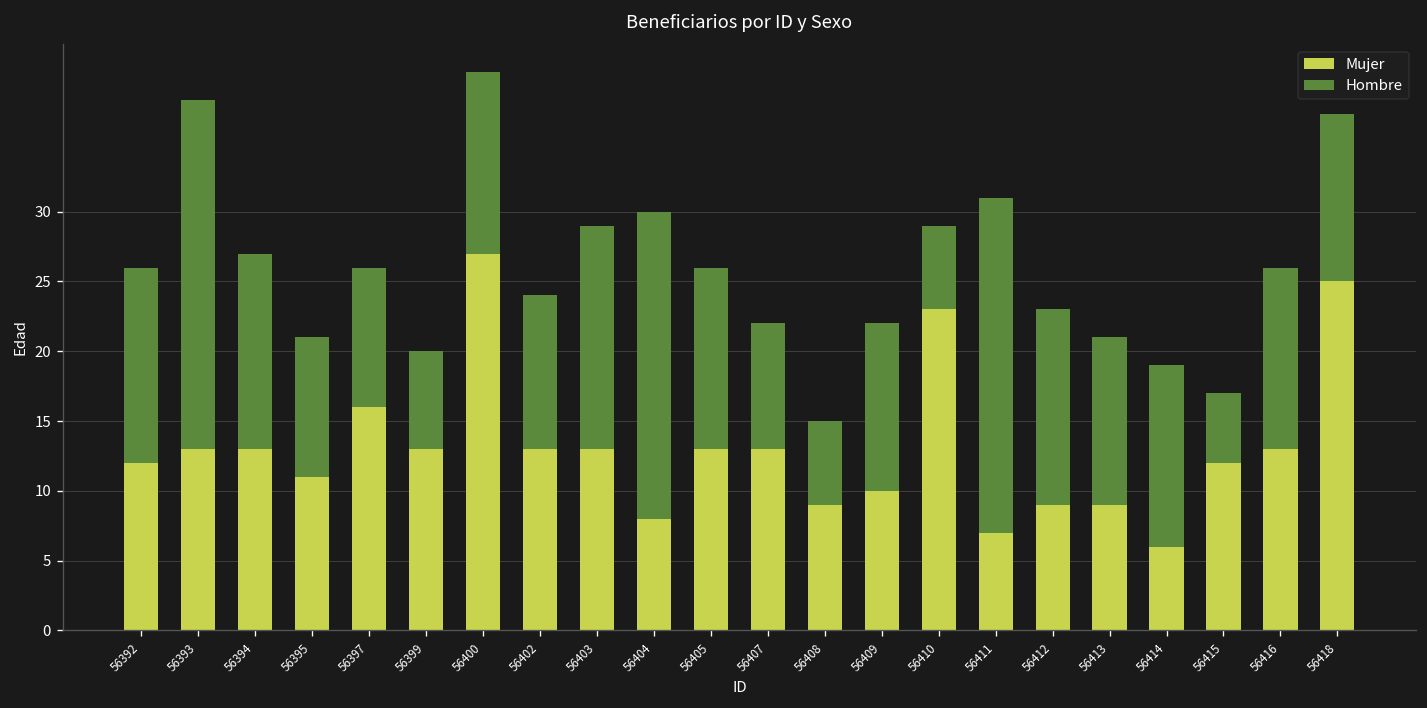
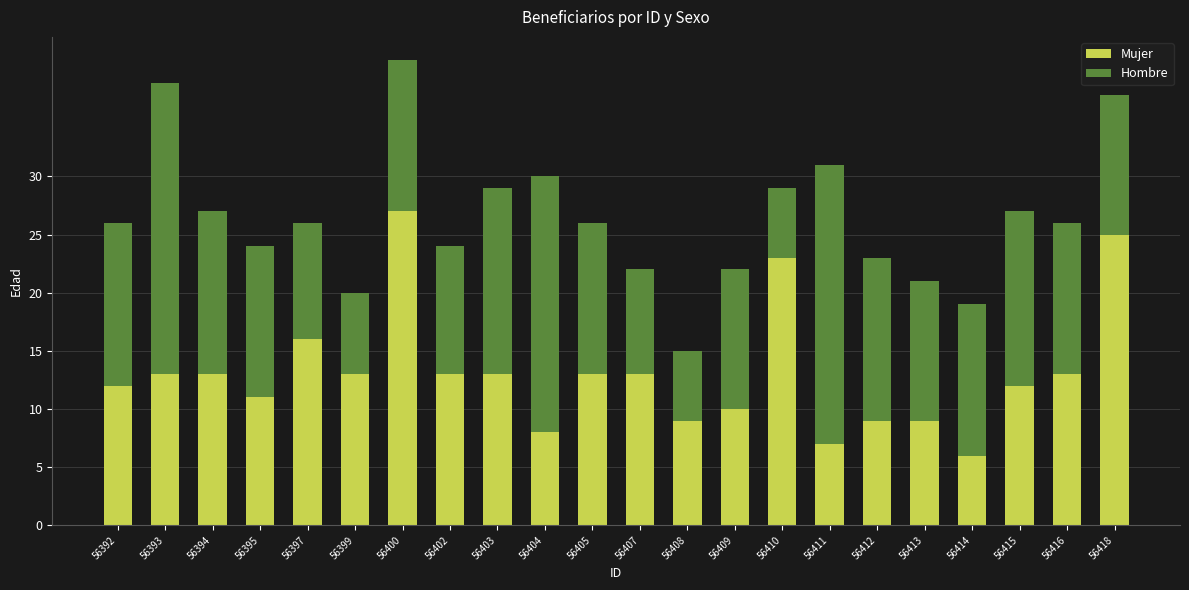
Hombre, 56395: 10 -> 13
Hombre, 56415: 5 -> 15
